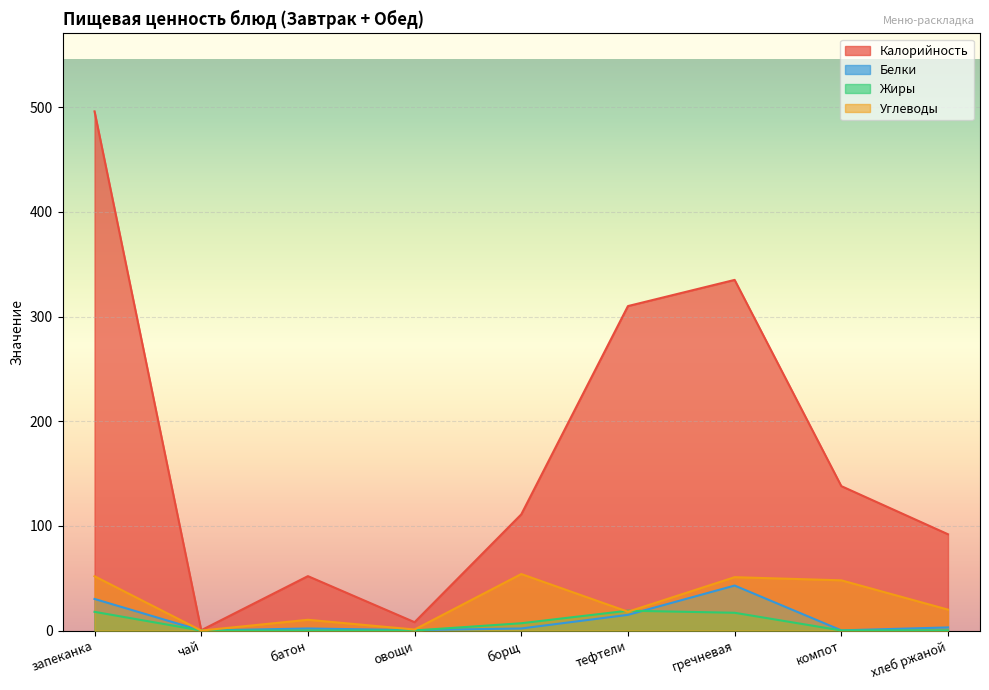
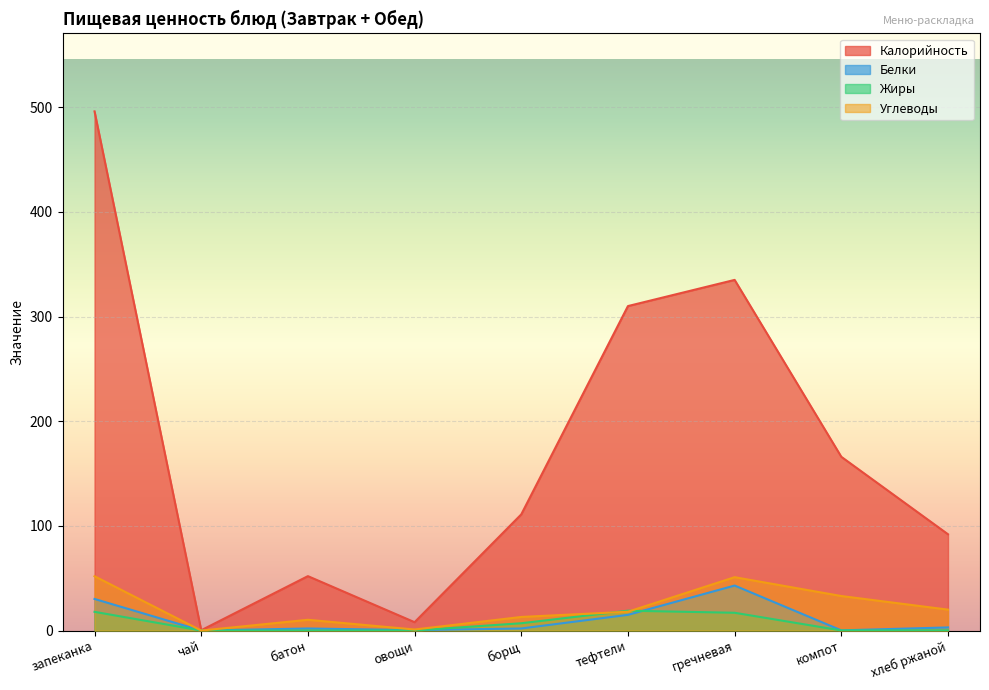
Углеводы, борщ: 54 -> 13
Калорийность, компот: 138 -> 166
Углеводы, компот: 48 -> 33
